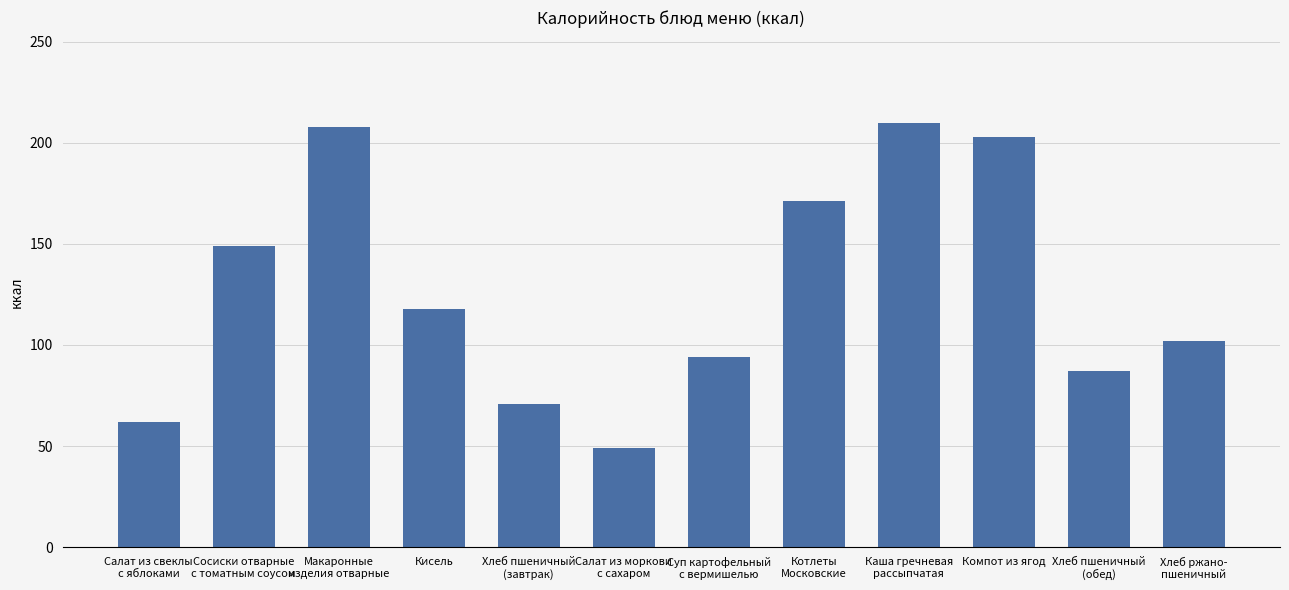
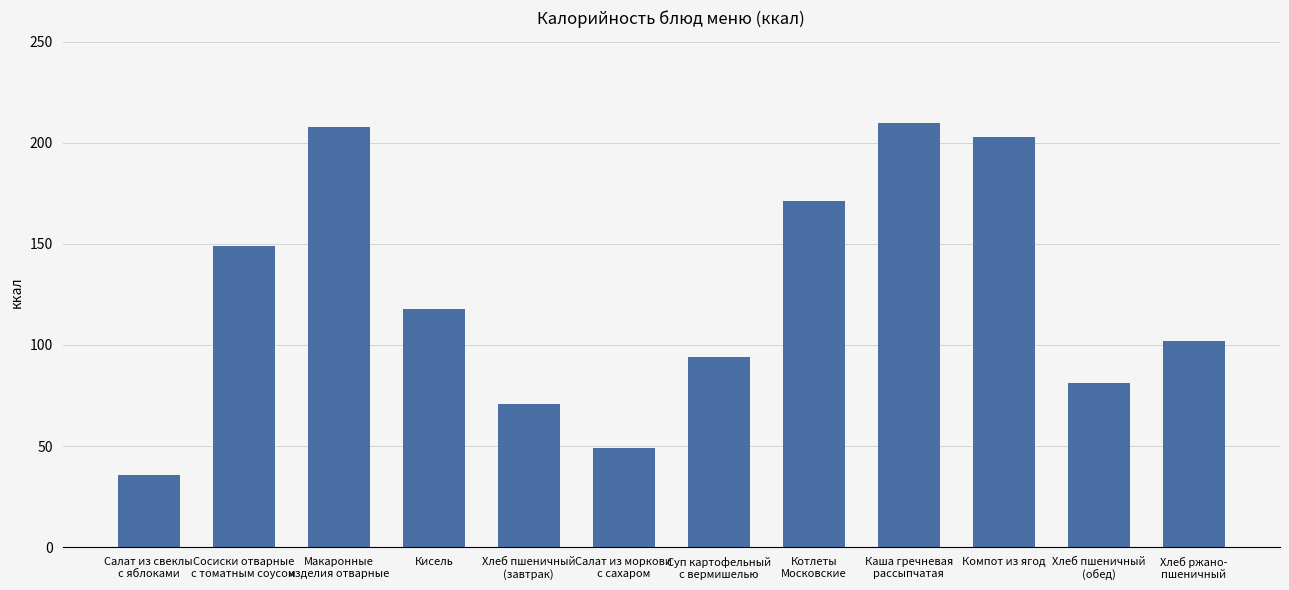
Салат из свеклы с яблоками: 62 -> 36
Хлеб пшеничный (обед): 87 -> 81
